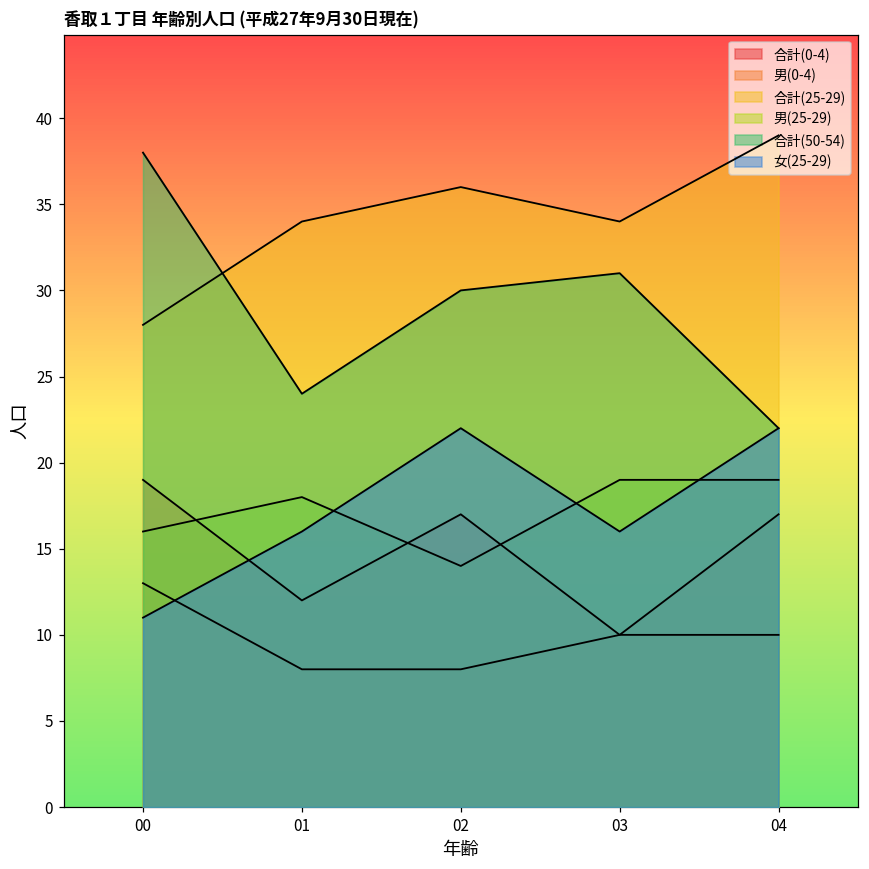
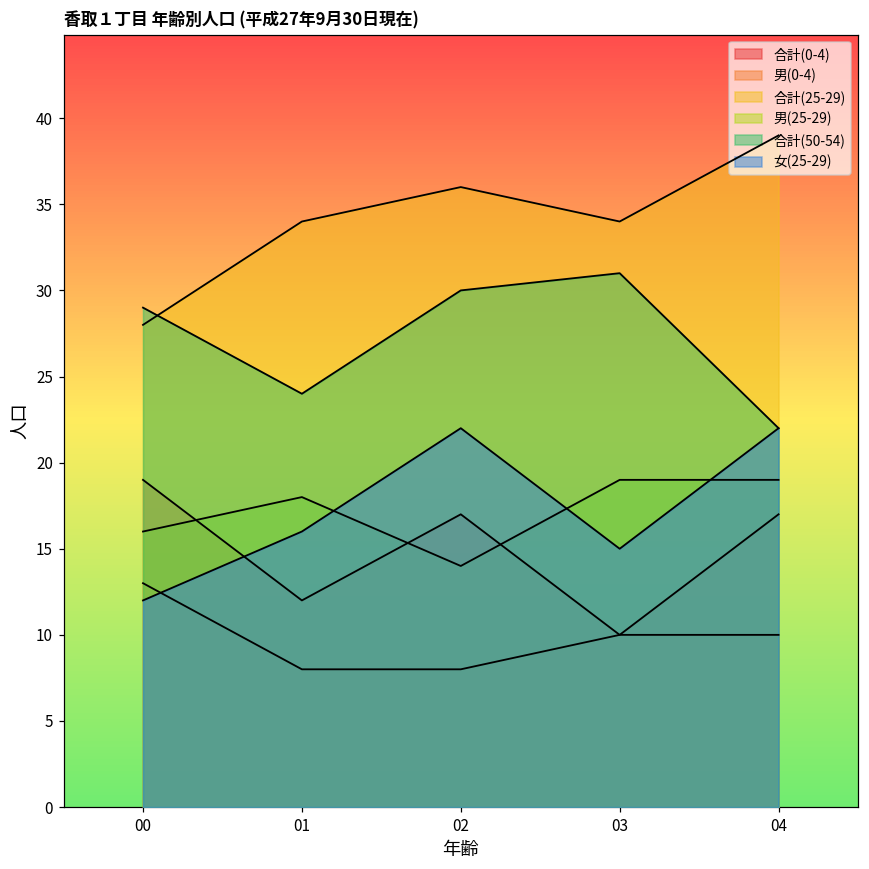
合計(50-54), 00: 38 -> 29
女(25-29), 00: 11 -> 12
女(25-29), 03: 16 -> 15
